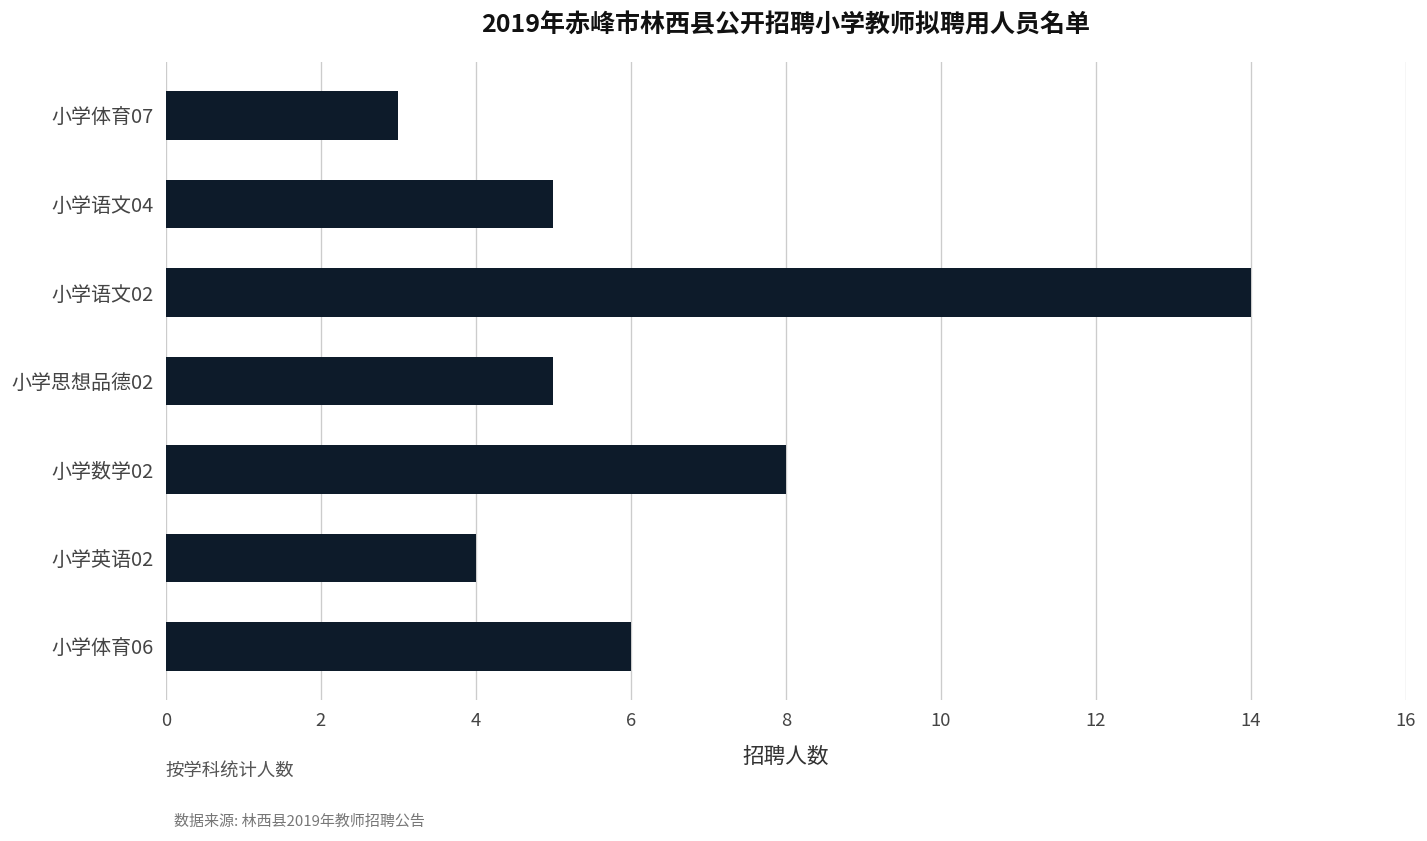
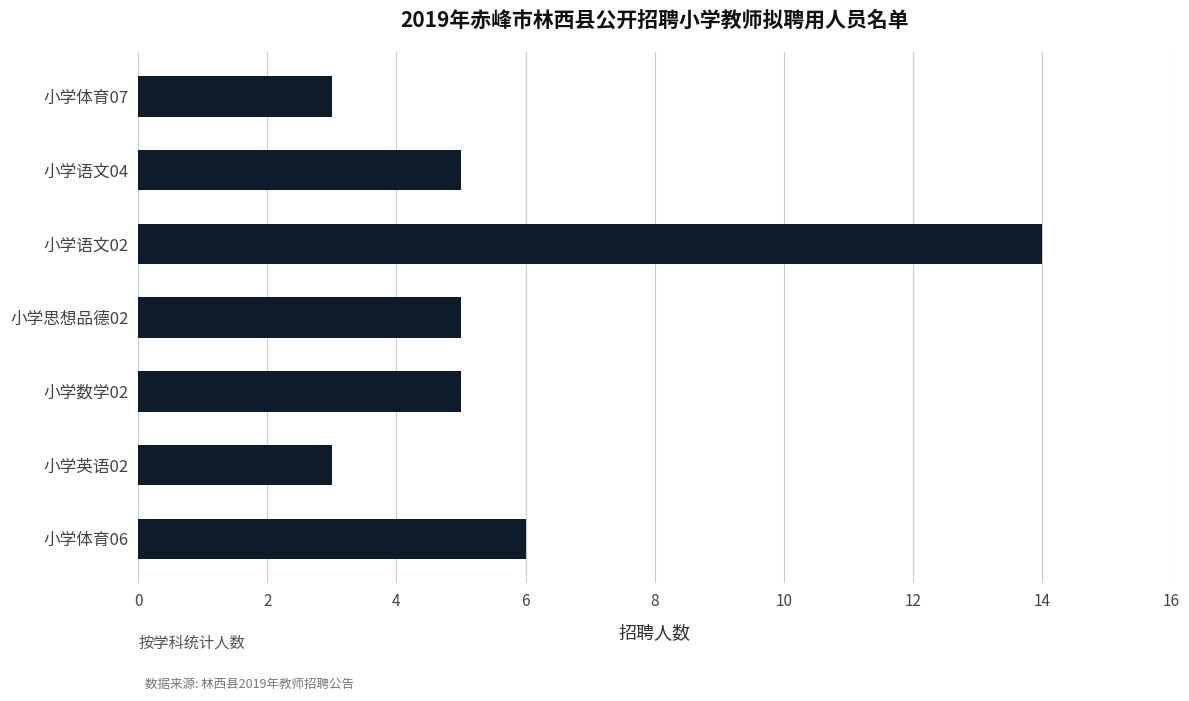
小学数学02: 8 -> 5
小学英语02: 4 -> 3
